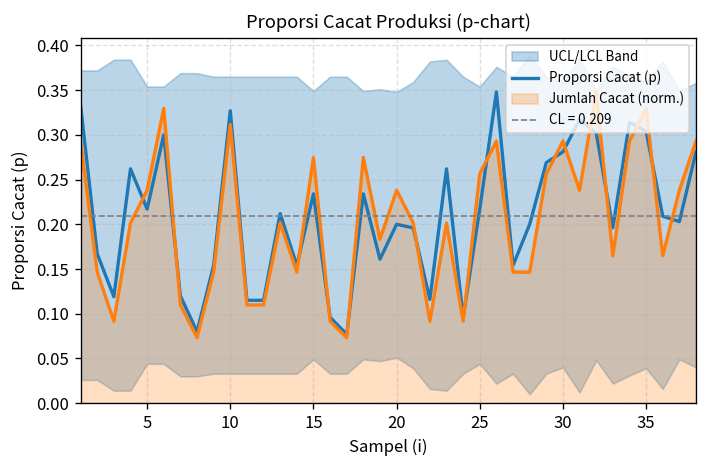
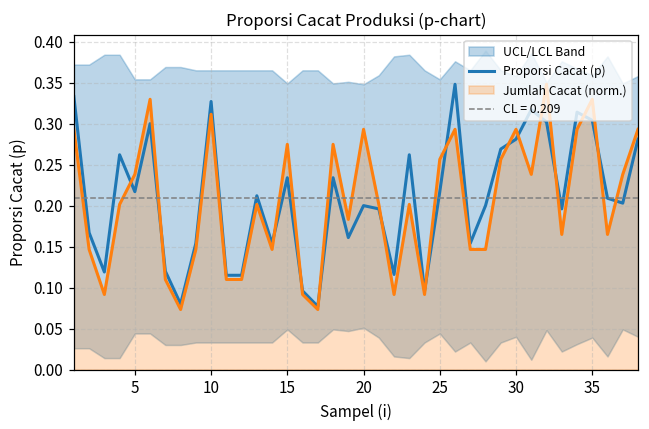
Jumlah Cacat (norm.), 20: 0.24 -> 0.29
